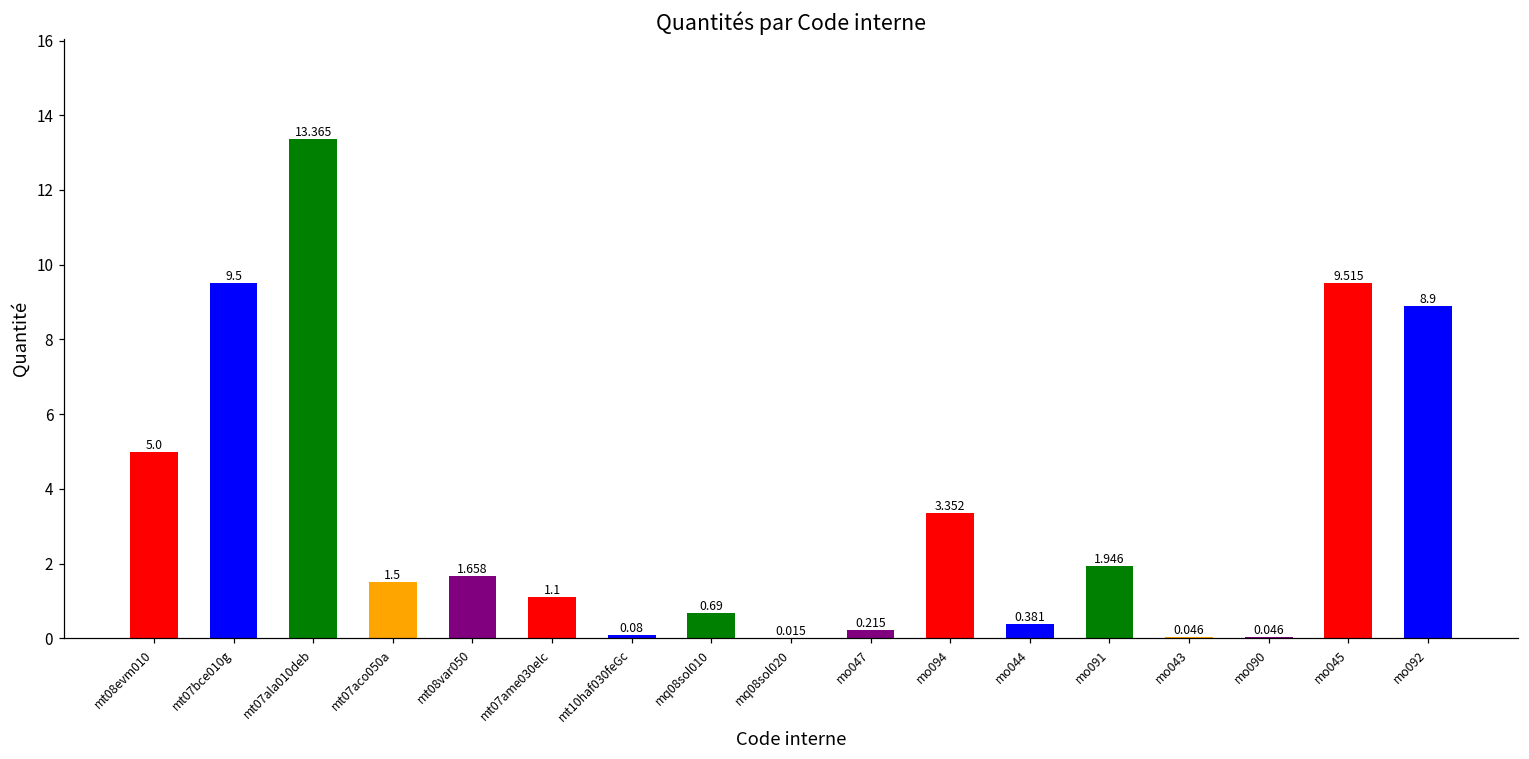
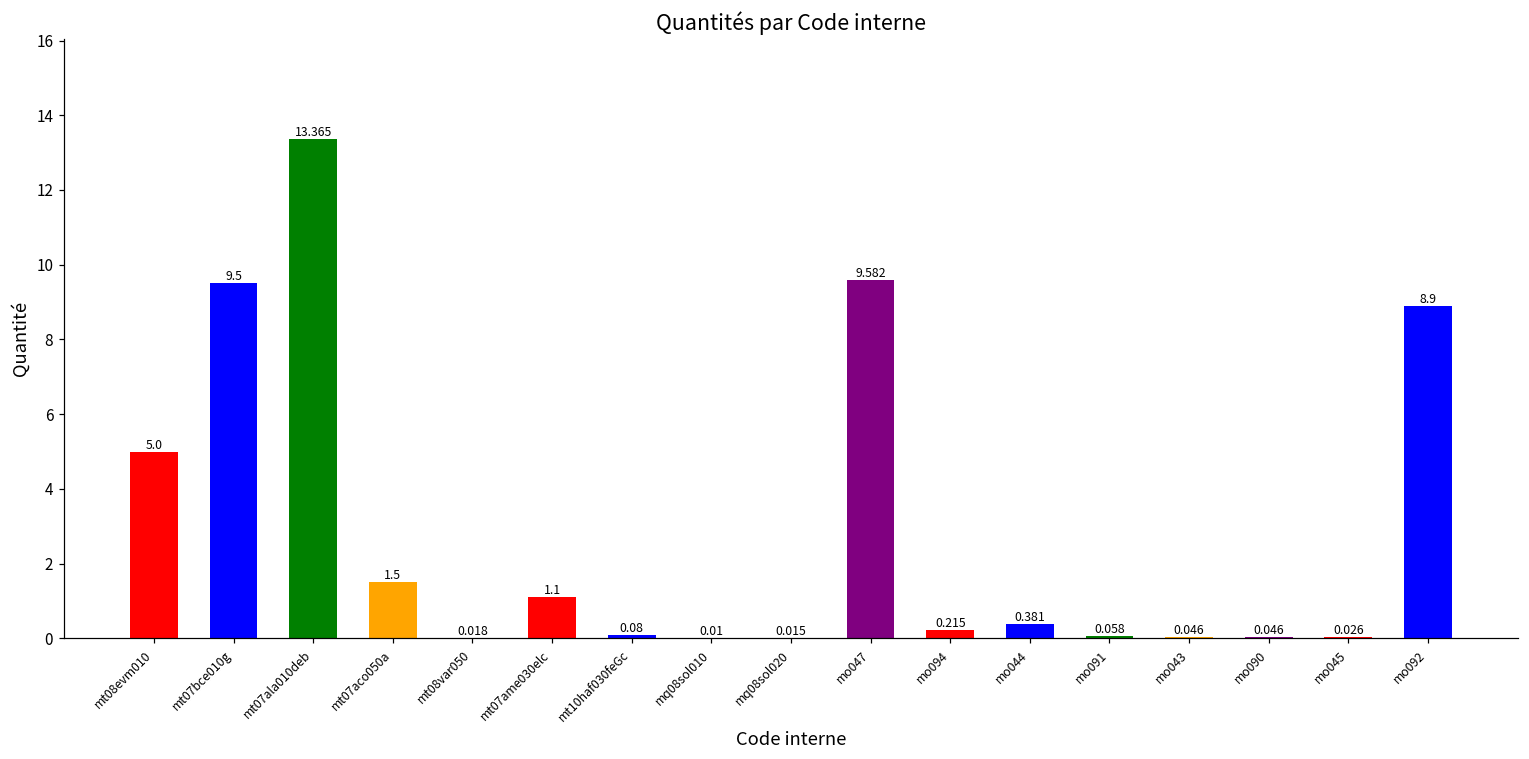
mt08var050: 1.658 -> 0.018
mq08sol010: 0.69 -> 0.01
mo047: 0.215 -> 9.582
mo094: 3.352 -> 0.215
mo091: 1.946 -> 0.058
mo045: 9.515 -> 0.026
